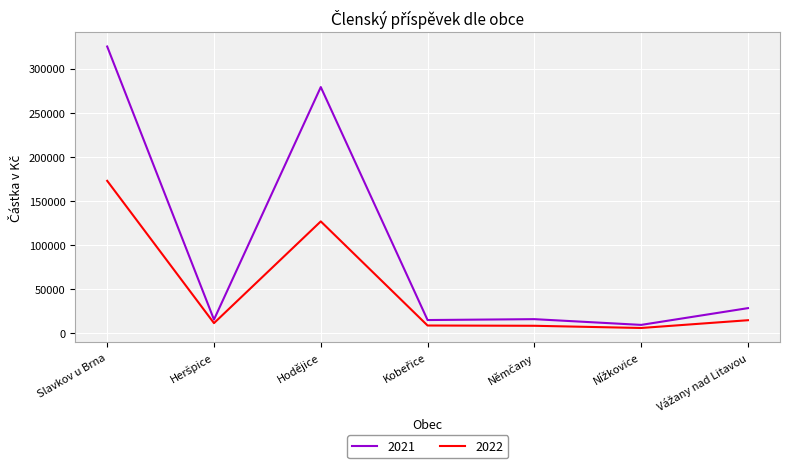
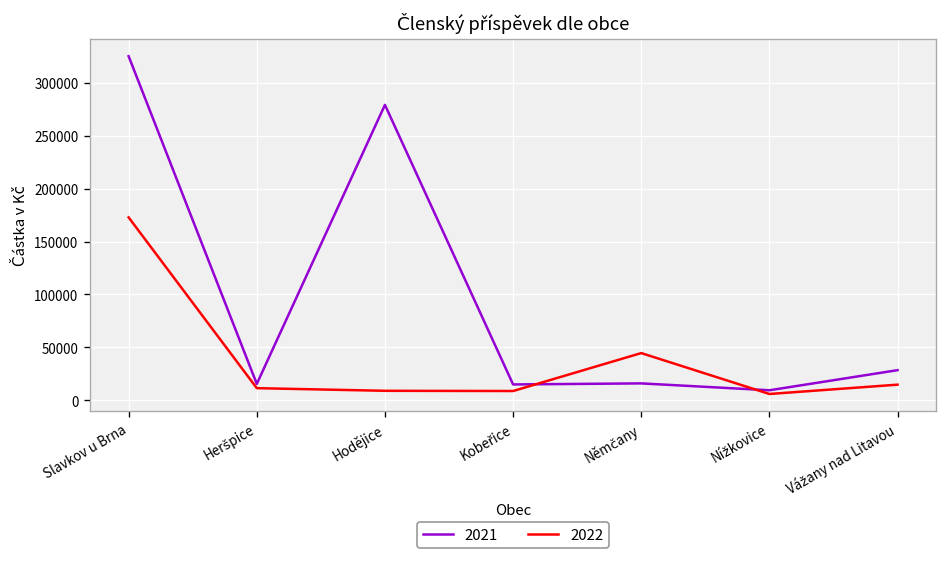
2022, Hodějice: 130000 -> 10000
2022, Němčany: 10000 -> 40000
